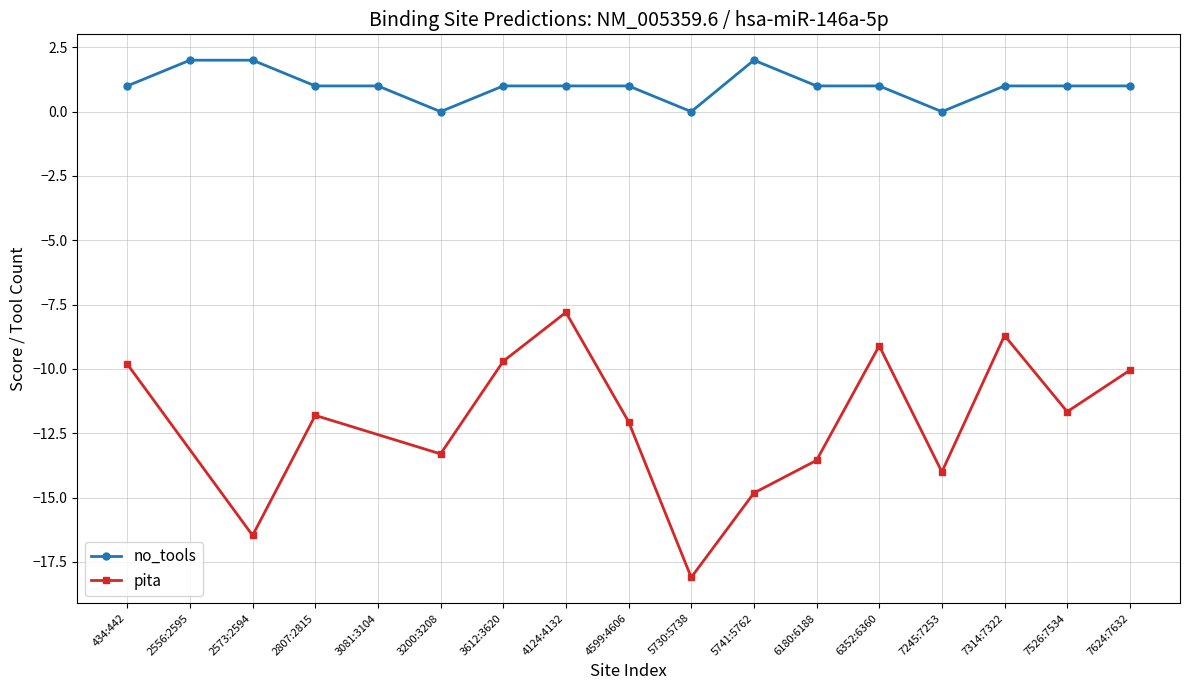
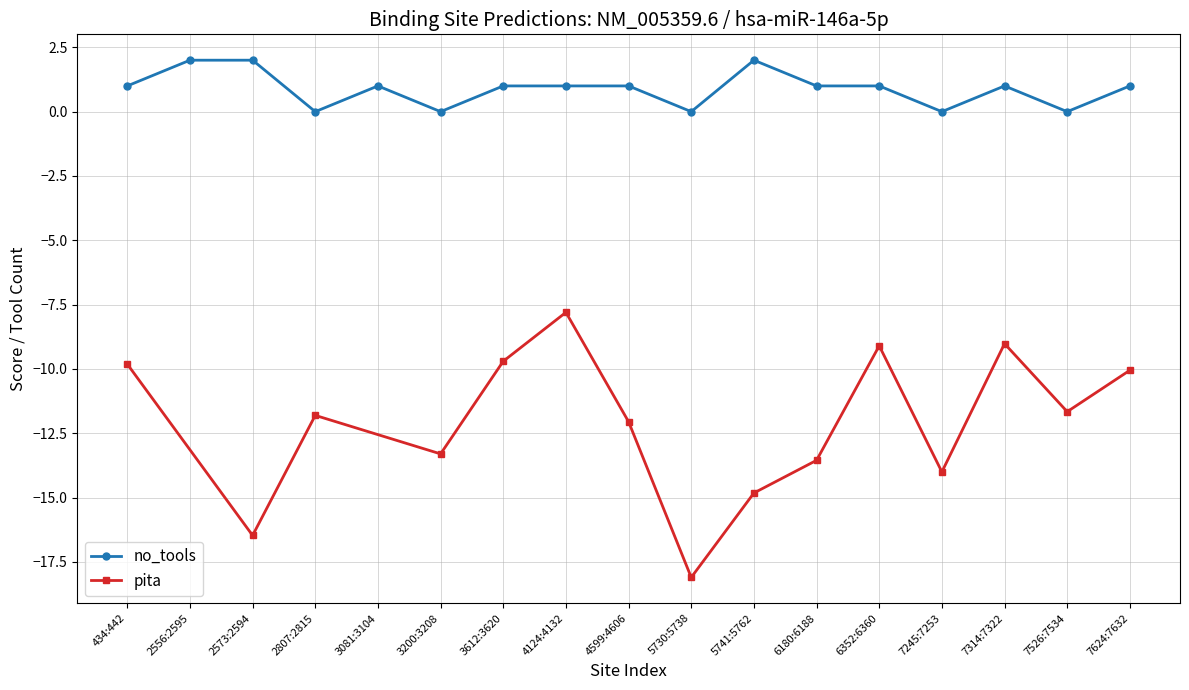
no_tools, 2807:2815: 1 -> 0
pita, 7314:7322: -8.7 -> -9.0
no_tools, 7526:7534: 1 -> 0
